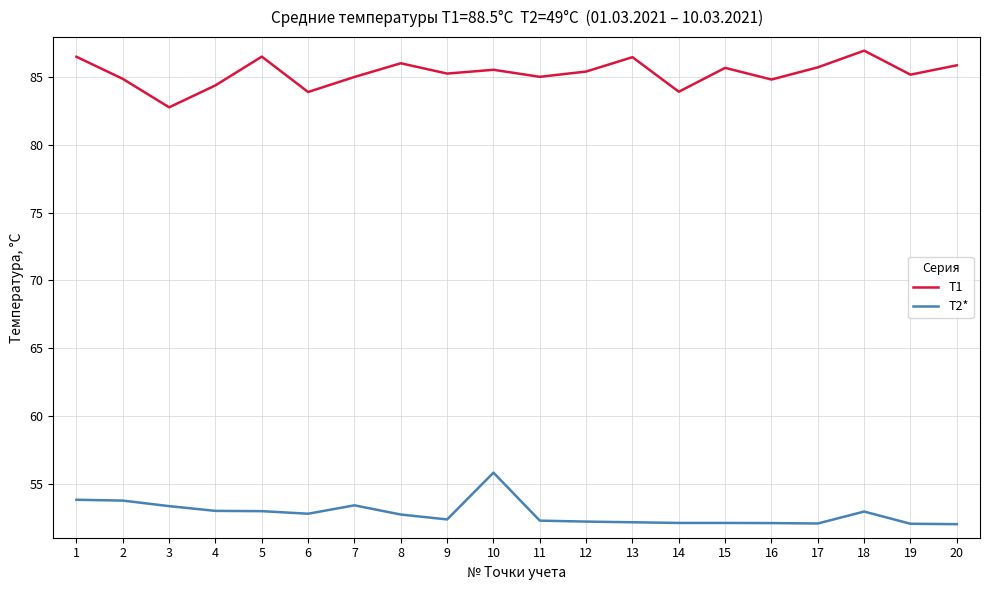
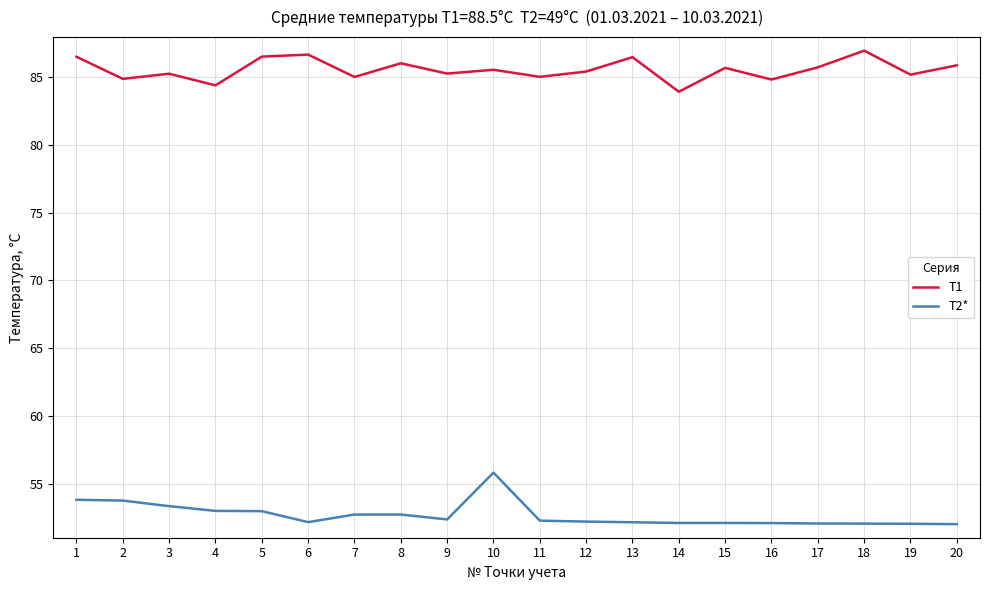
T1, 3: 82.8 -> 85.2
T1, 6: 83.9 -> 86.7
T2*, 6: 52.8 -> 52.2
T2*, 7: 53.4 -> 52.7
T2*, 18: 52.9 -> 52.1
